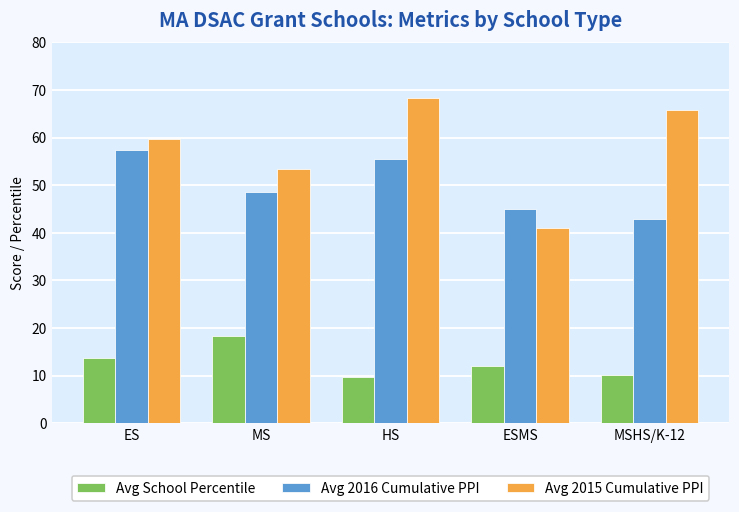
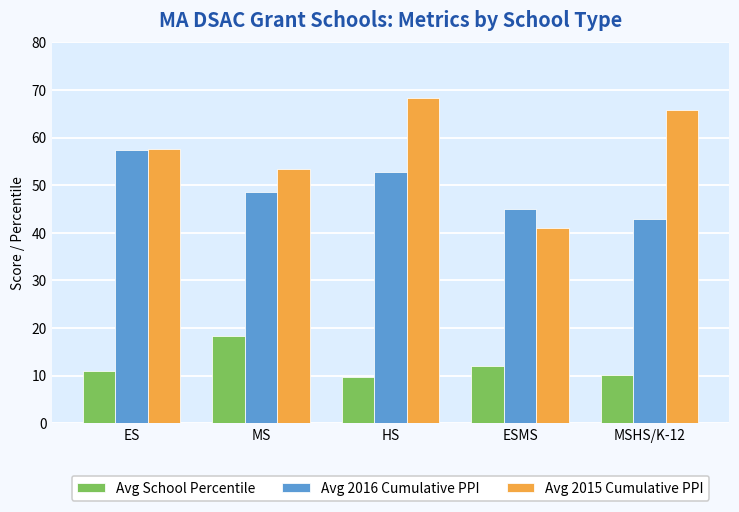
Avg School Percentile, ES: 14 -> 11
Avg 2015 Cumulative PPI, ES: 60 -> 58
Avg 2016 Cumulative PPI, HS: 56 -> 53
